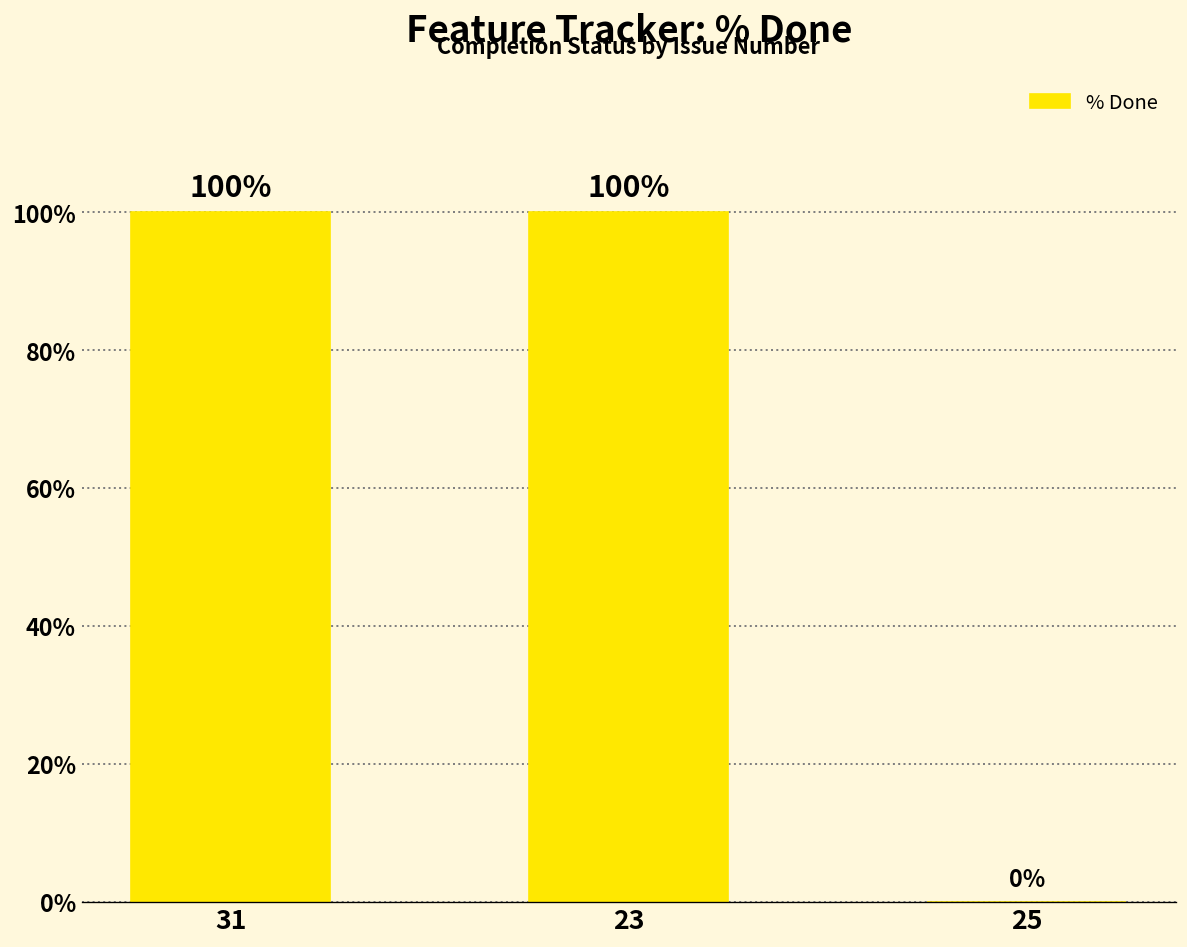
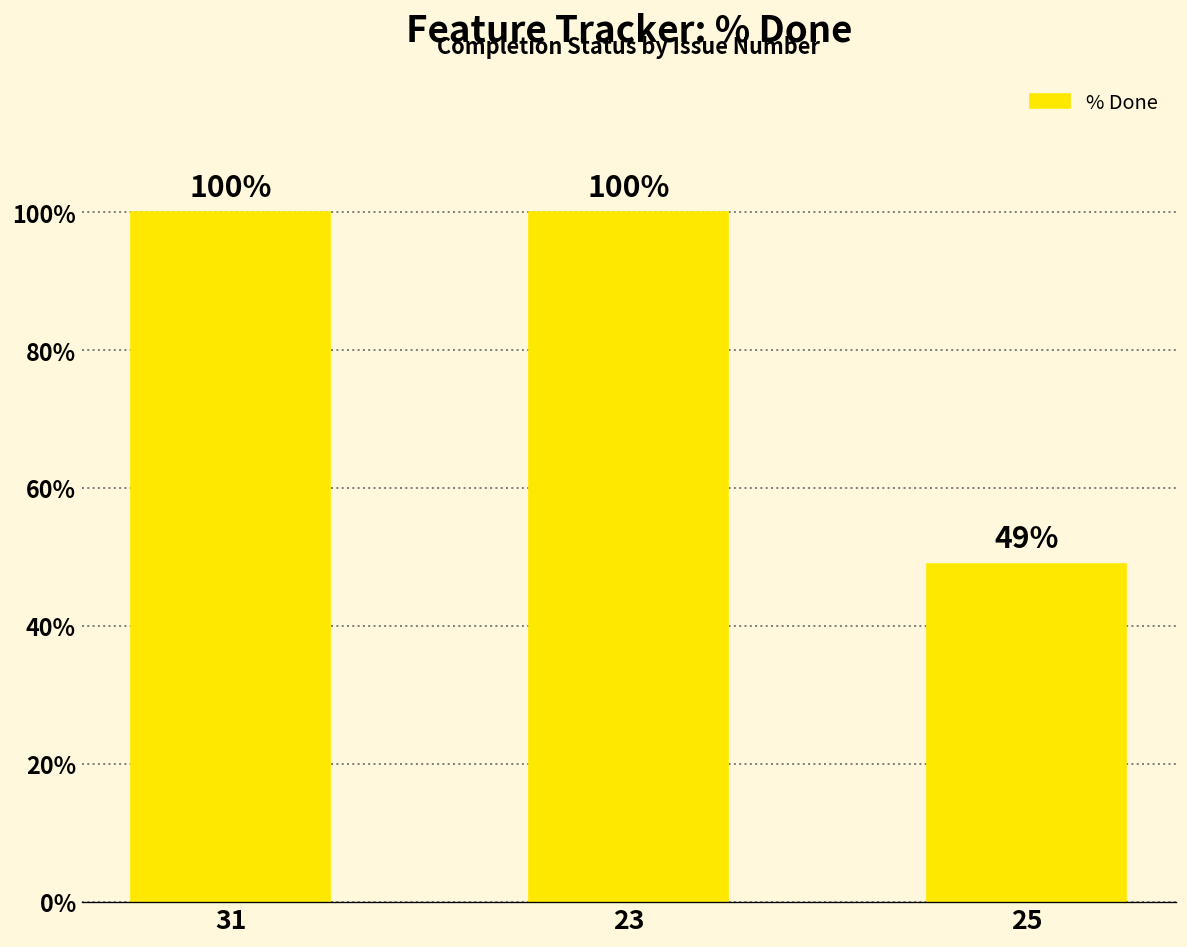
25: 0% -> 49%
